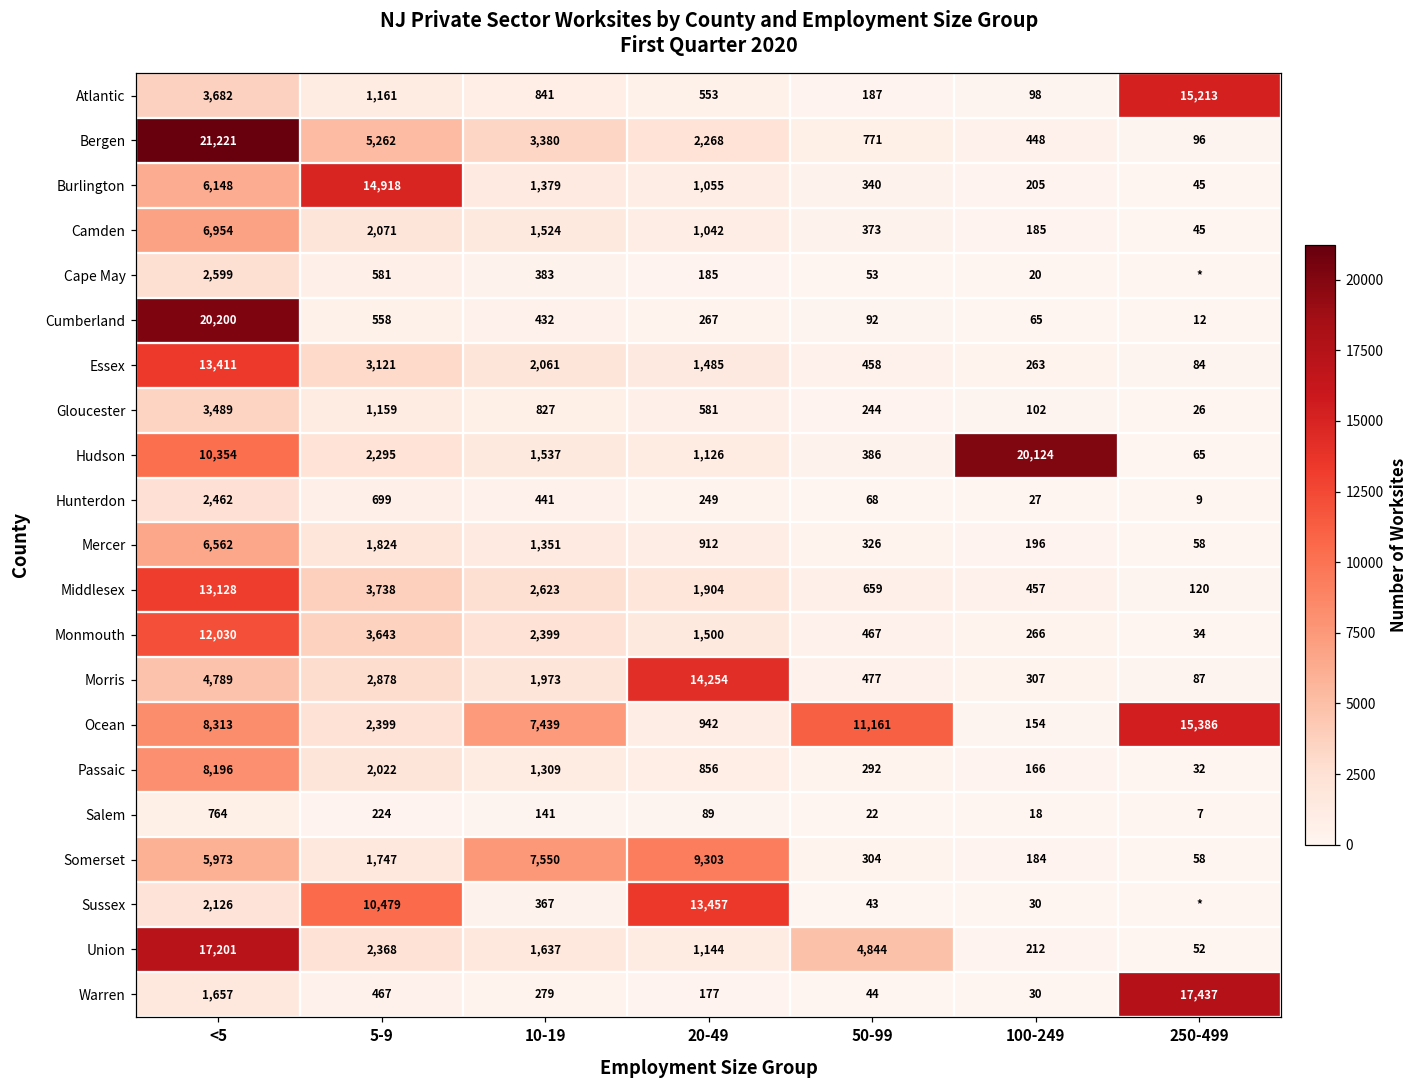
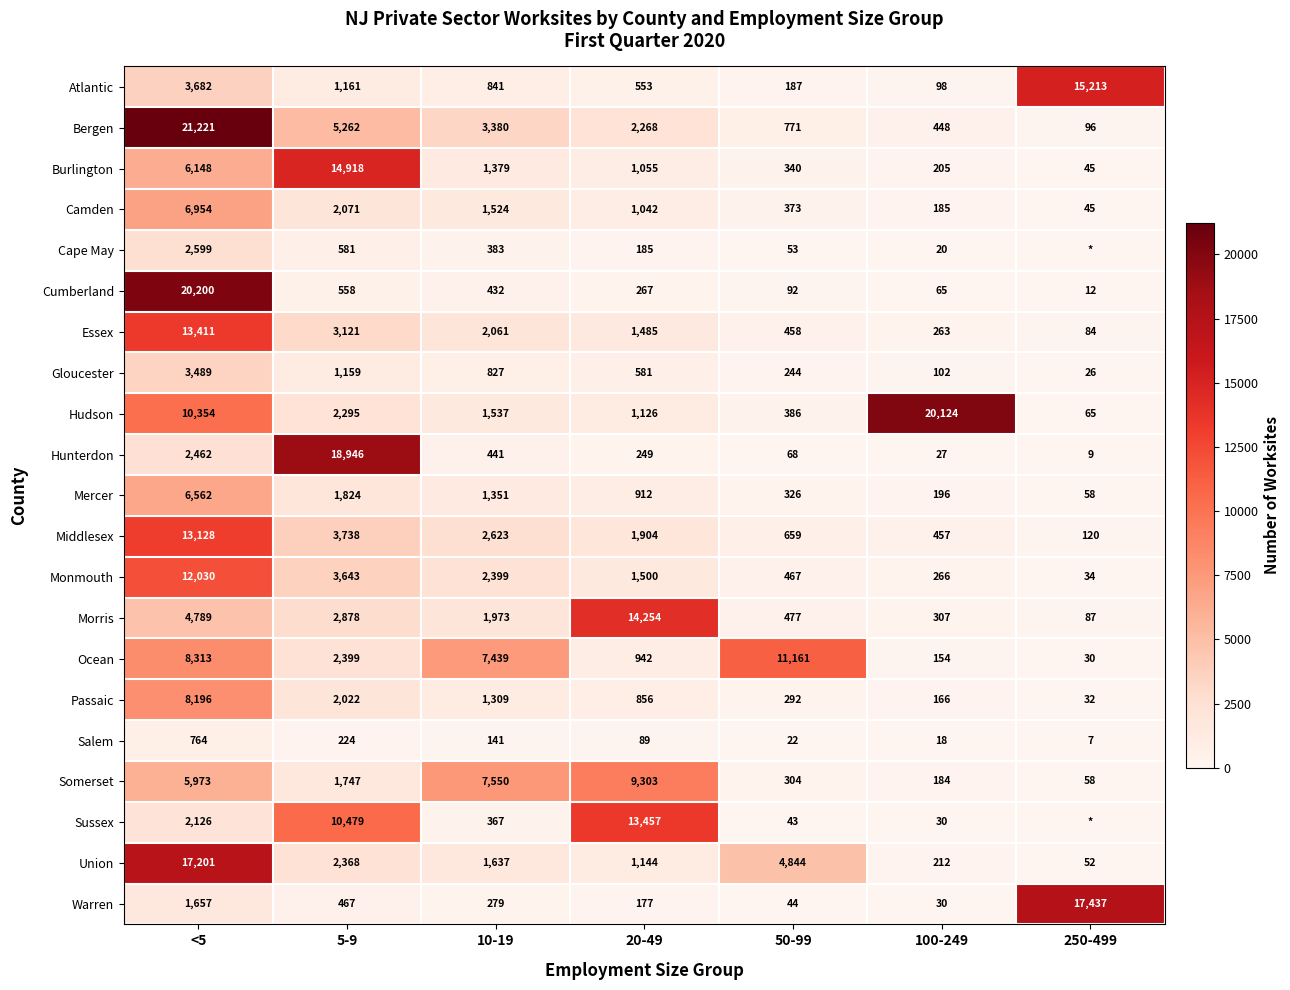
Hunterdon, 5-9: 699 -> 18,946
Ocean, 250-499: 15,386 -> 30
